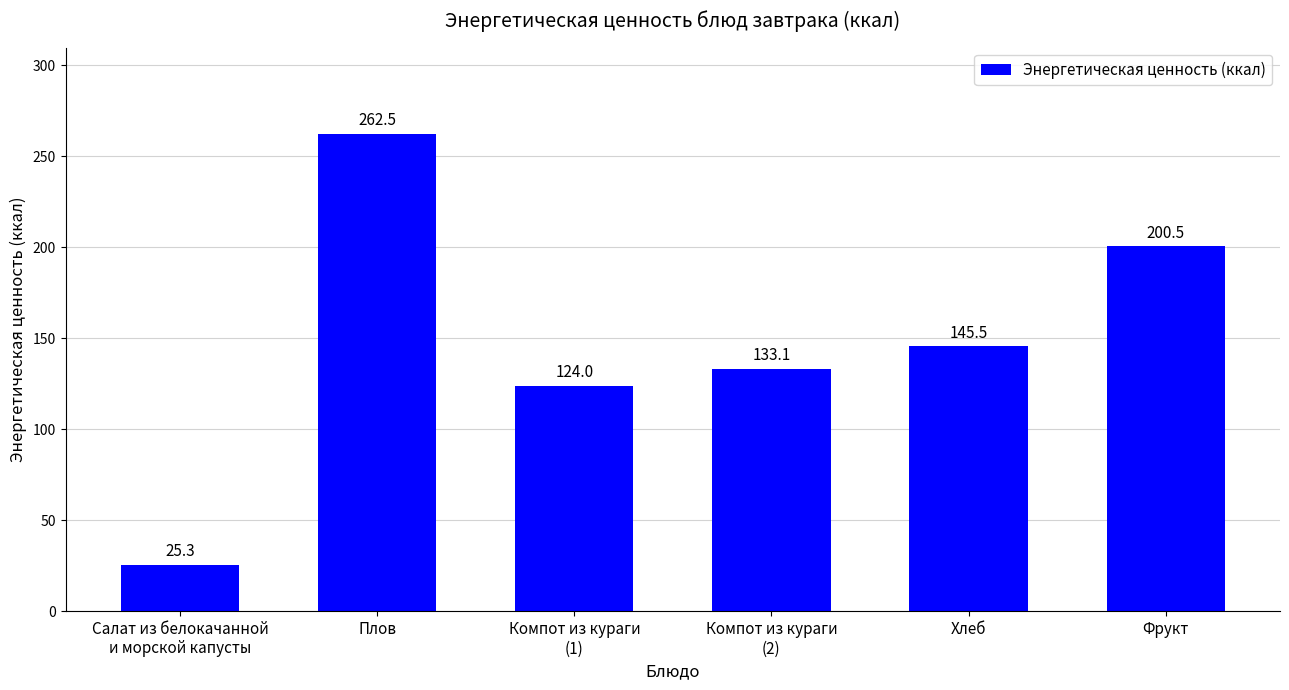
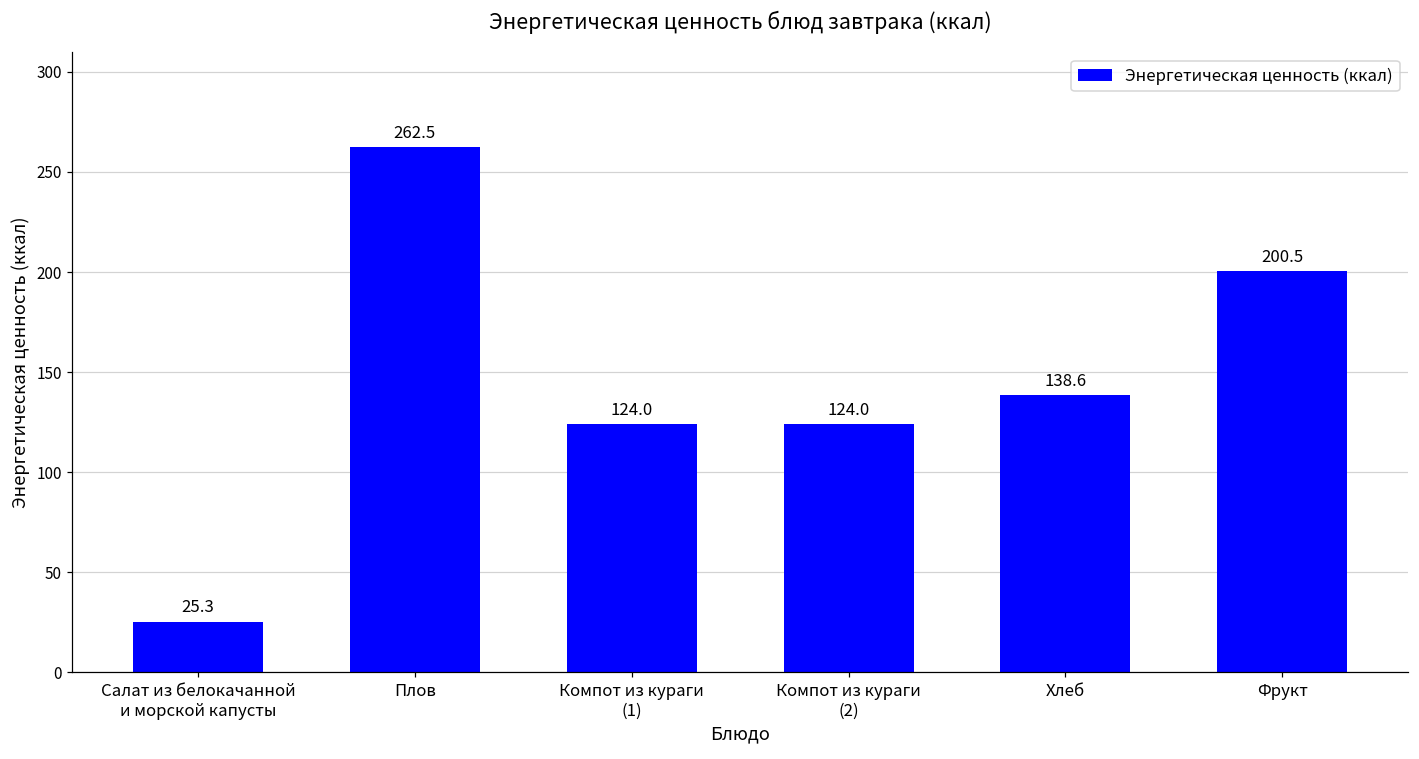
Компот из кураги (2): 133.1 -> 124.0
Хлеб: 145.5 -> 138.6
